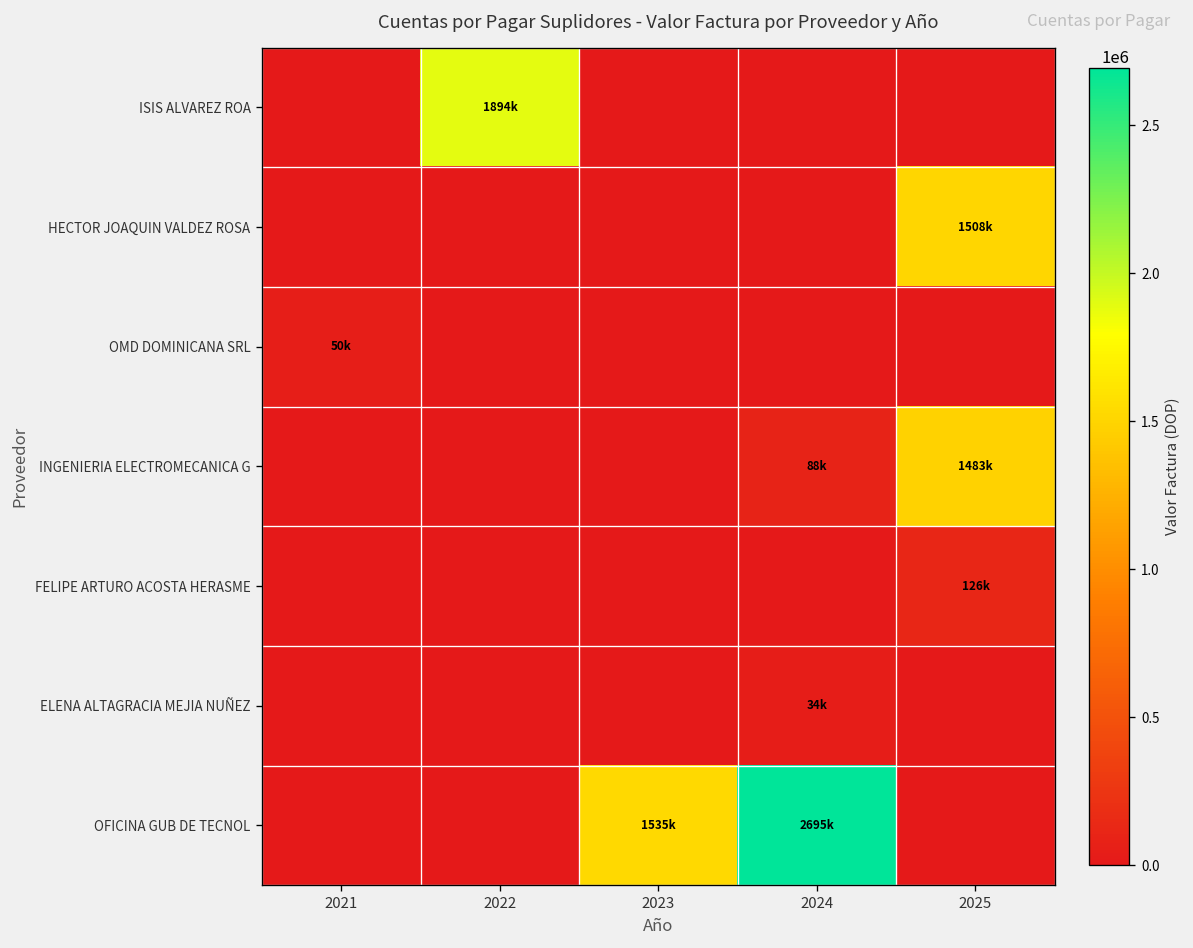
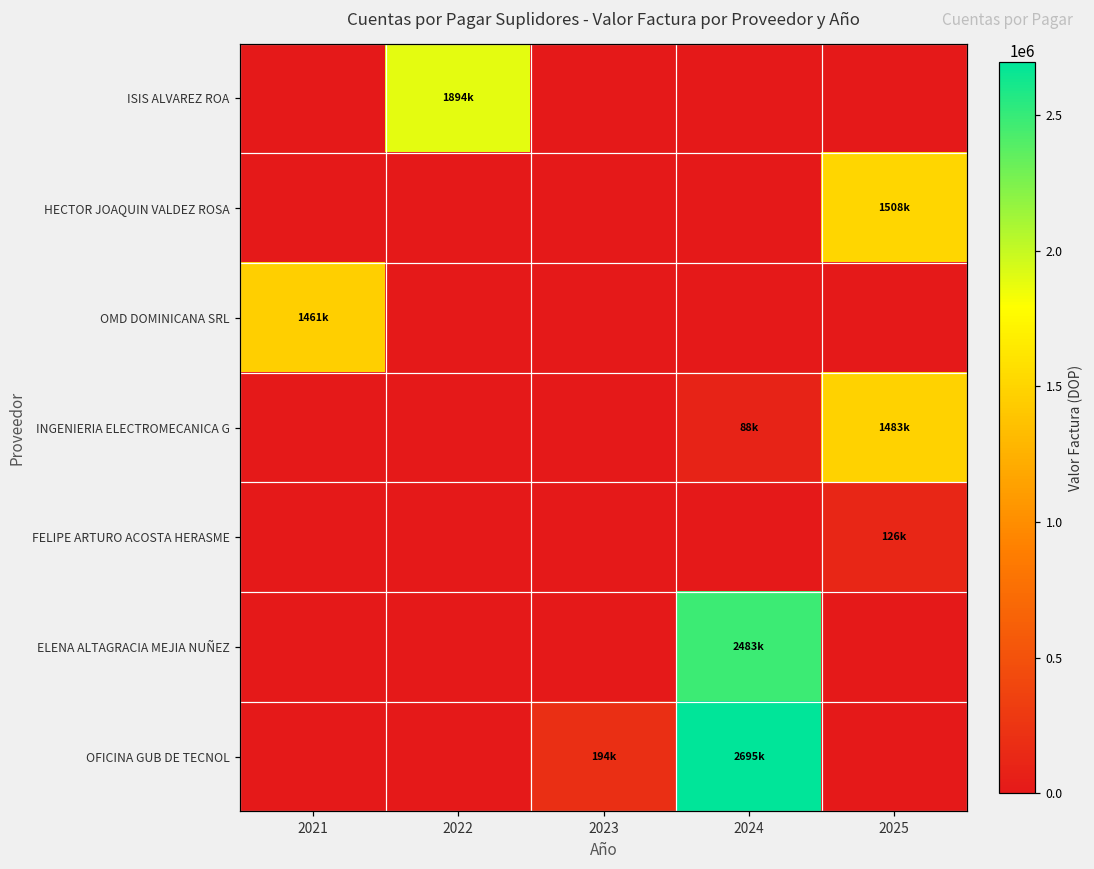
OMD DOMINICANA SRL, 2021: 50k -> 1461k
ELENA ALTAGRACIA MEJIA NUÑEZ, 2024: 34k -> 2483k
OFICINA GUB DE TECNOL, 2023: 1535k -> 194k
